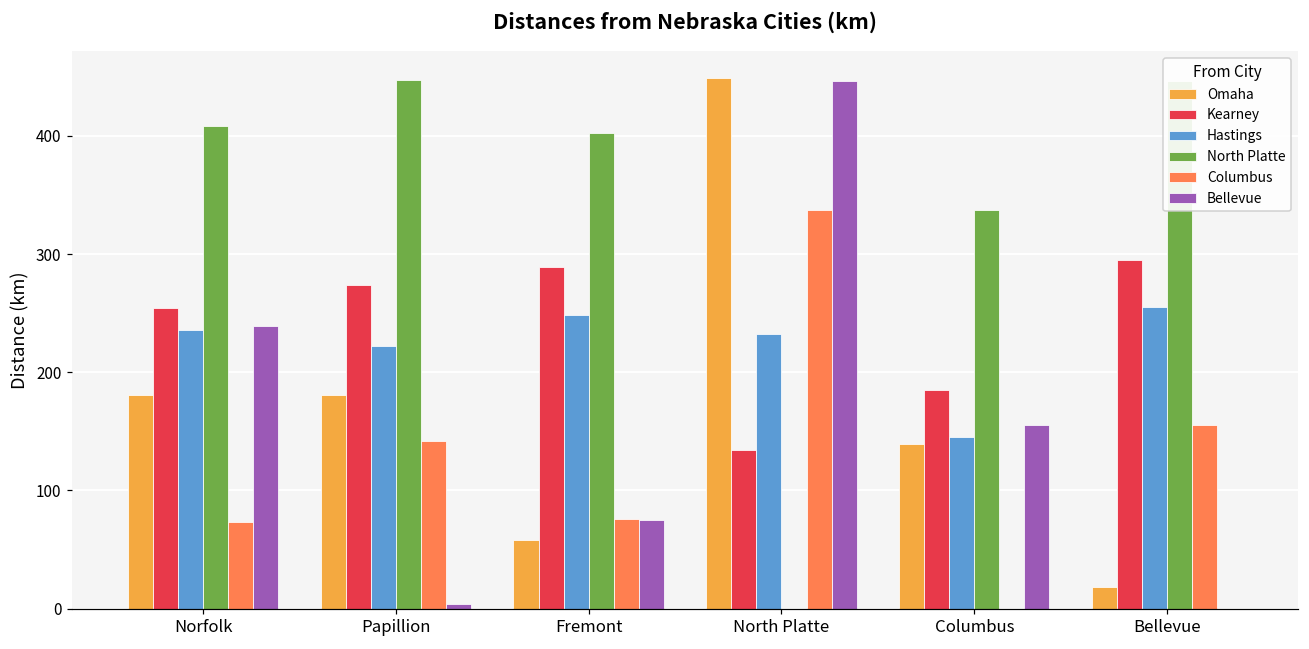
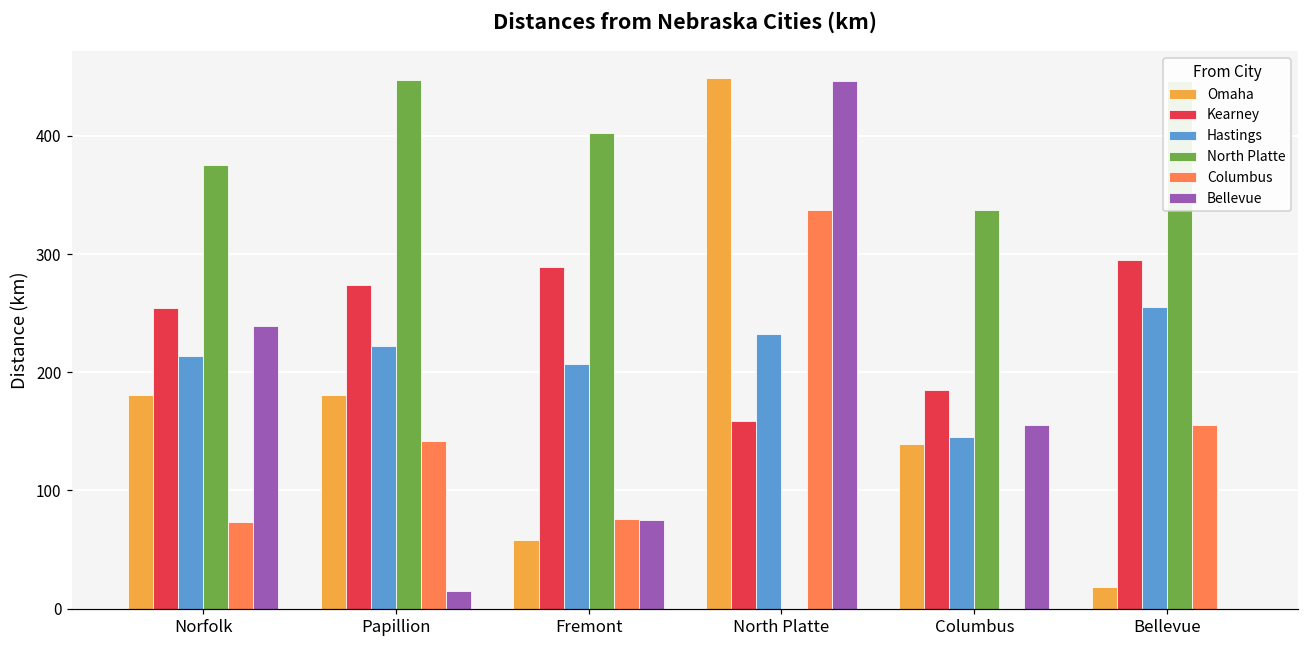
Hastings, Norfolk: 236 -> 214
North Platte, Norfolk: 408 -> 375
Bellevue, Papillion: 4 -> 15
Hastings, Fremont: 248 -> 207
Kearney, North Platte: 134 -> 159
